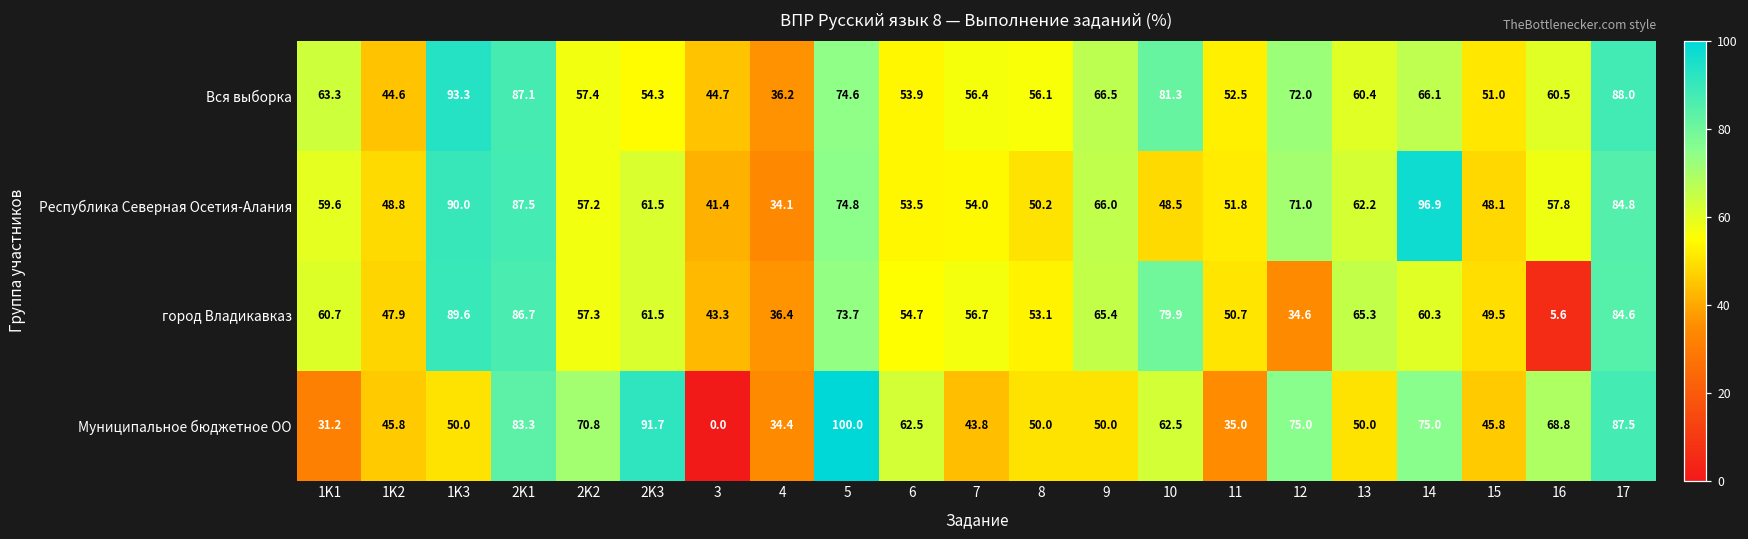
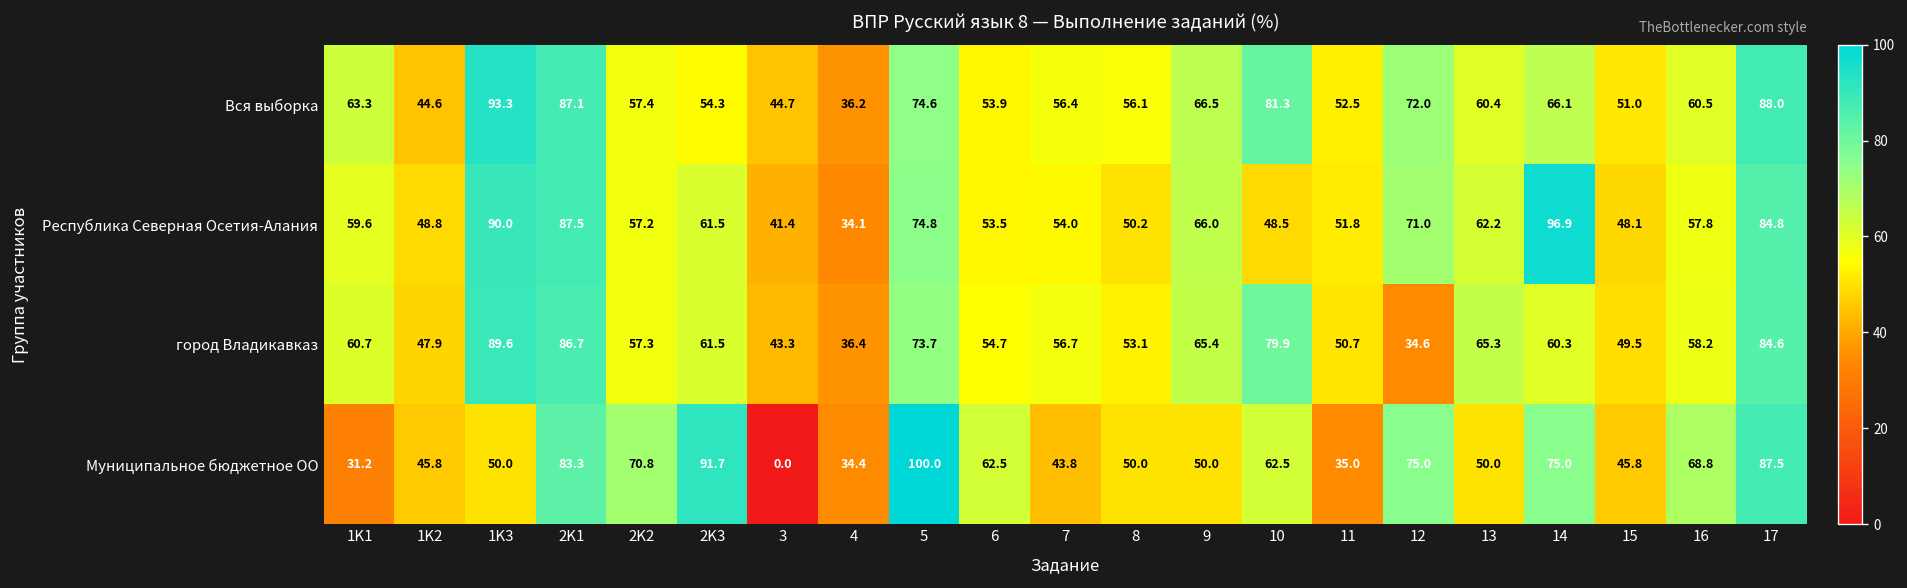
город Владикавказ, 16: 5.6 -> 58.2
